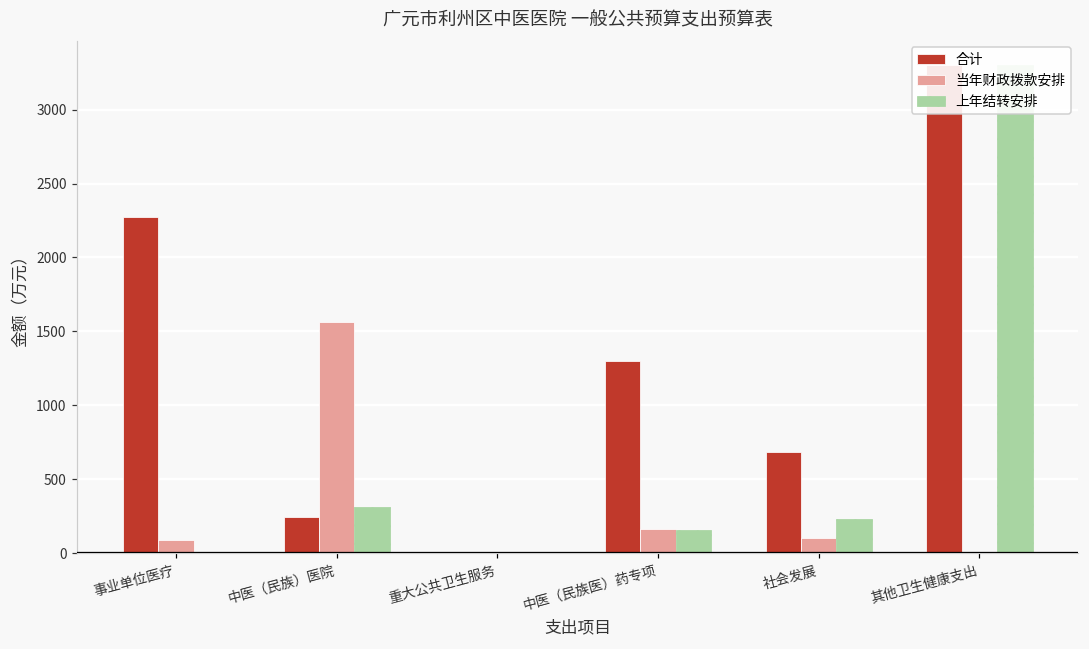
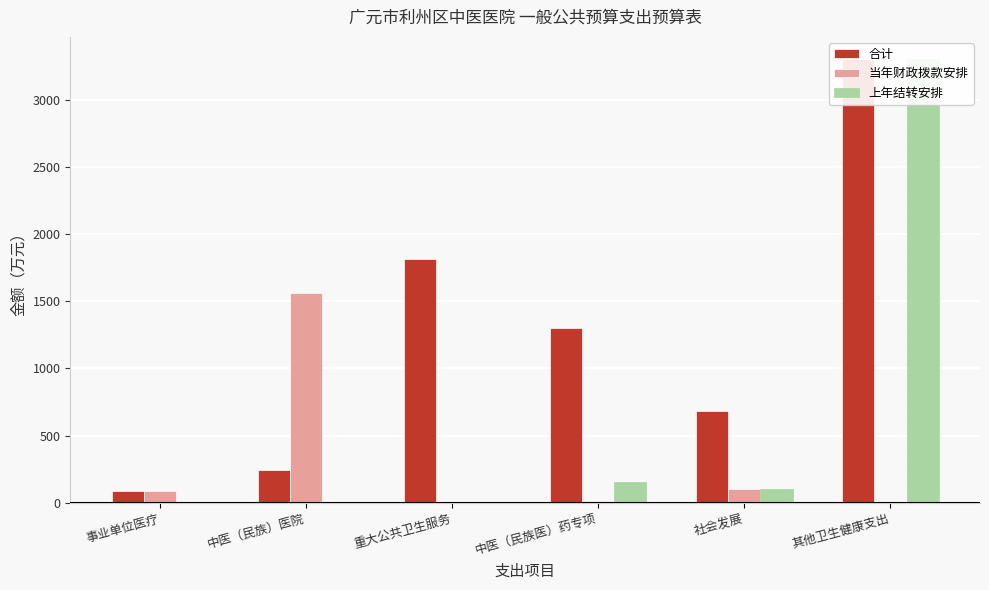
合计, 事业单位医疗: 2270 -> 90
上年结转安排, 中医（民族）医院: 310 -> 0
合计, 重大公共卫生服务: 0 -> 1810
当年财政拨款安排, 中医（民族医）药专项: 160 -> 20
上年结转安排, 社会发展: 230 -> 100
